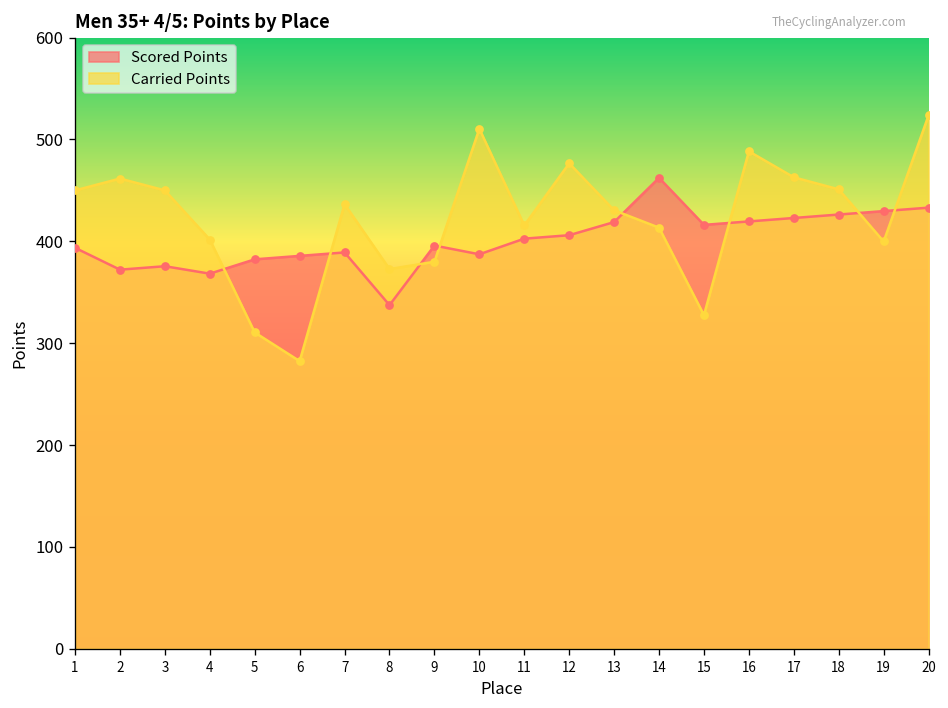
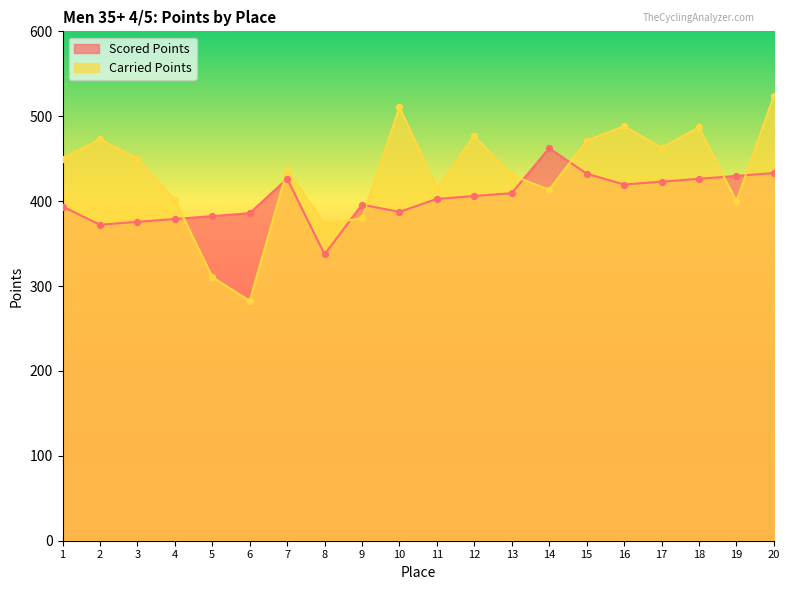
Carried Points, 2: 460 -> 470
Scored Points, 4: 370 -> 380
Scored Points, 7: 390 -> 430
Scored Points, 13: 420 -> 410
Scored Points, 15: 420 -> 430
Carried Points, 15: 330 -> 470
Carried Points, 18: 450 -> 490
